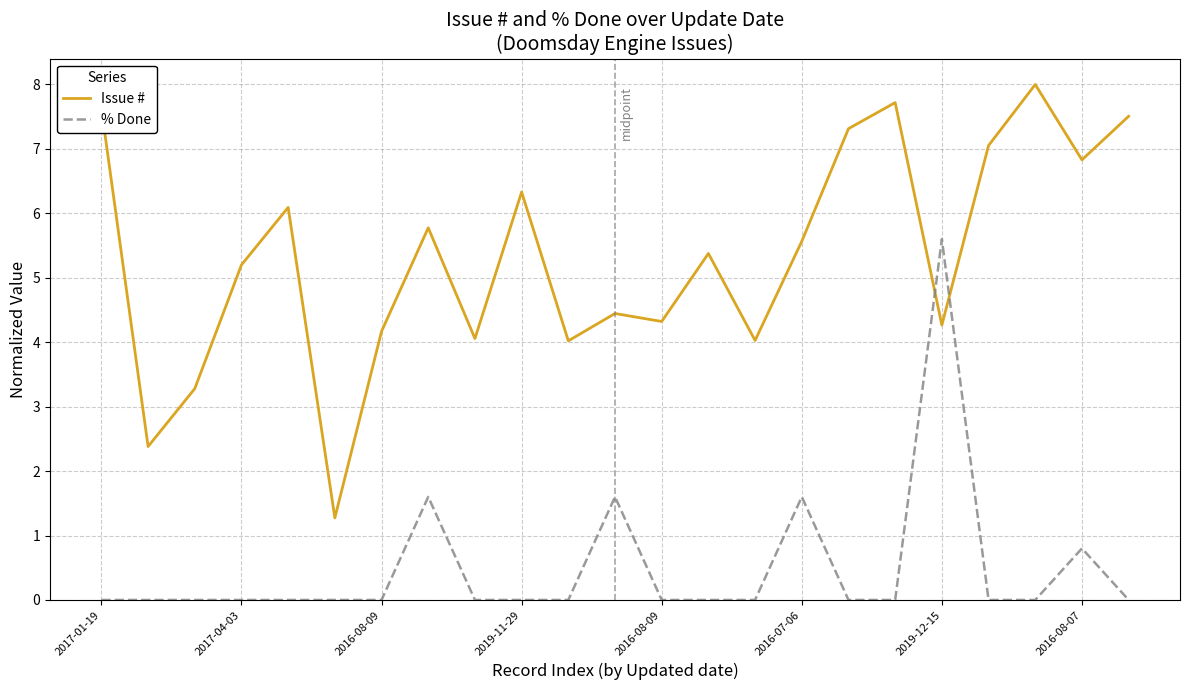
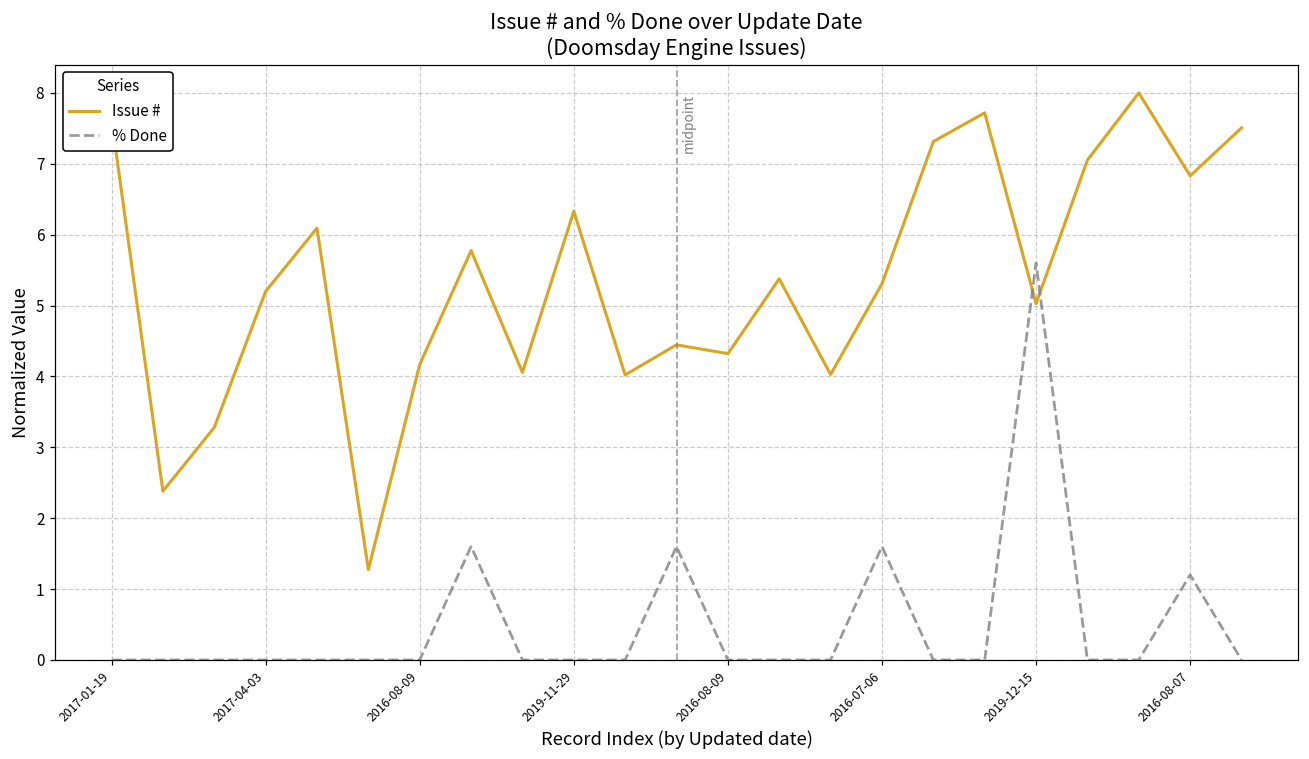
Issue #, 2016-07-06: 5.6 -> 5.3
Issue #, 2019-12-15: 4.3 -> 5.0
% Done, 2016-08-07: 0.8 -> 1.2
